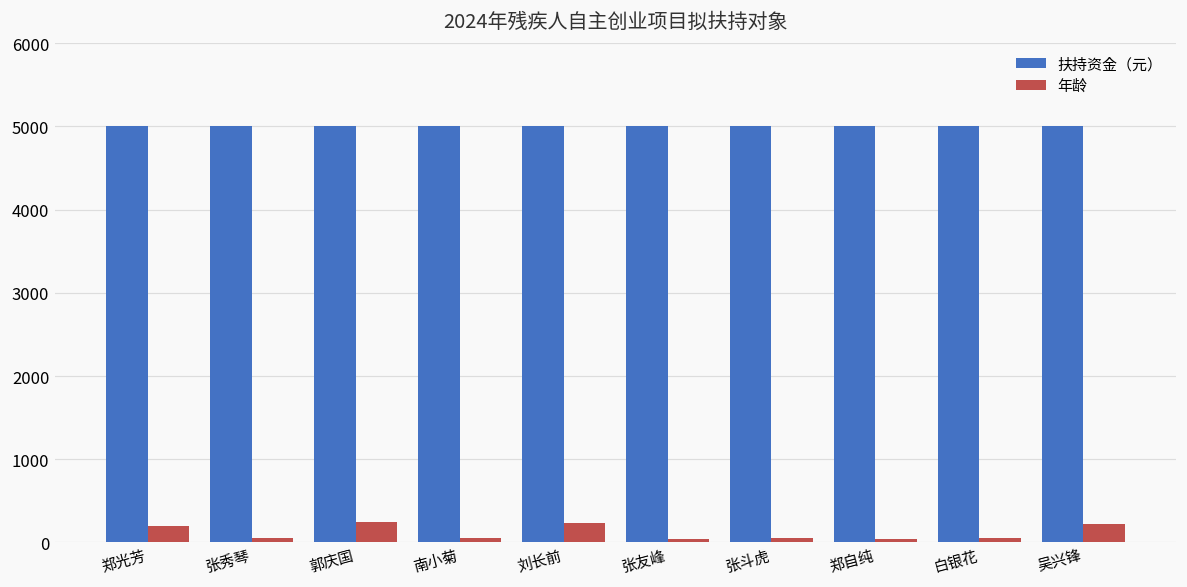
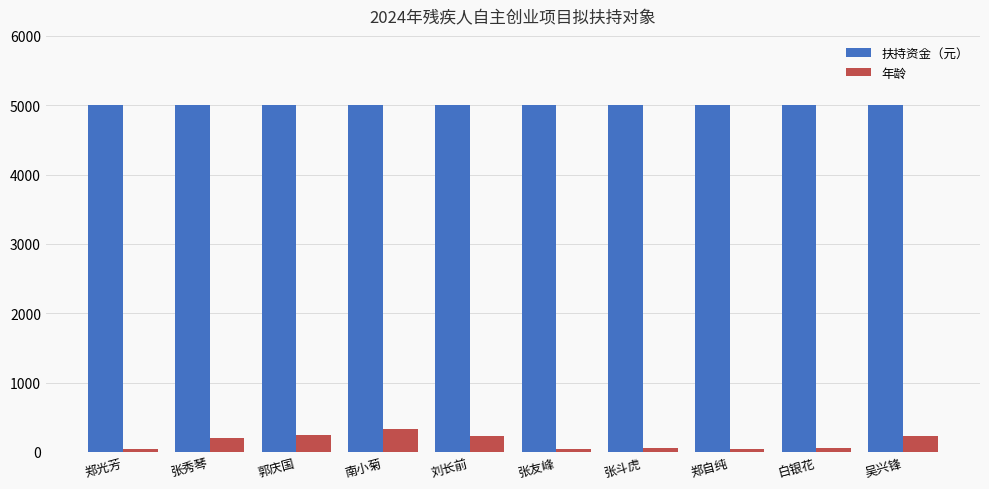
年龄, 郑光芳: 200 -> 0
年龄, 张秀琴: 100 -> 200
年龄, 南小菊: 100 -> 300
